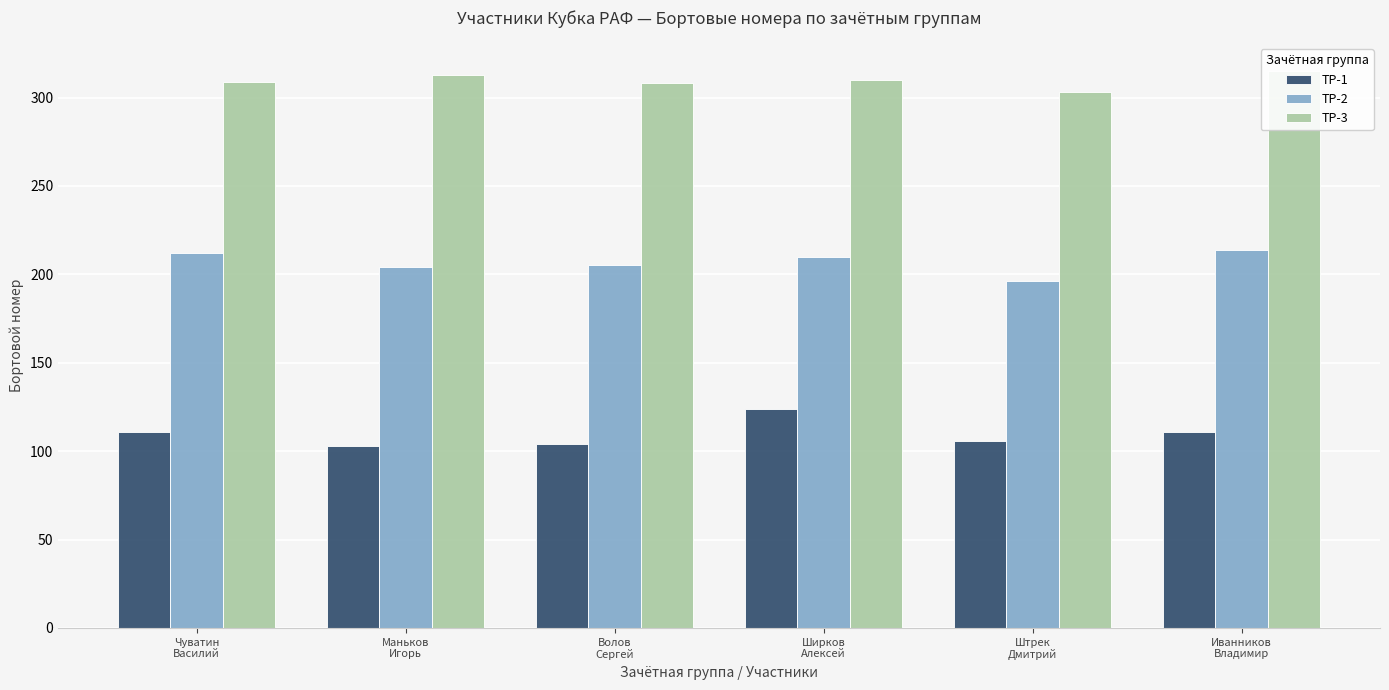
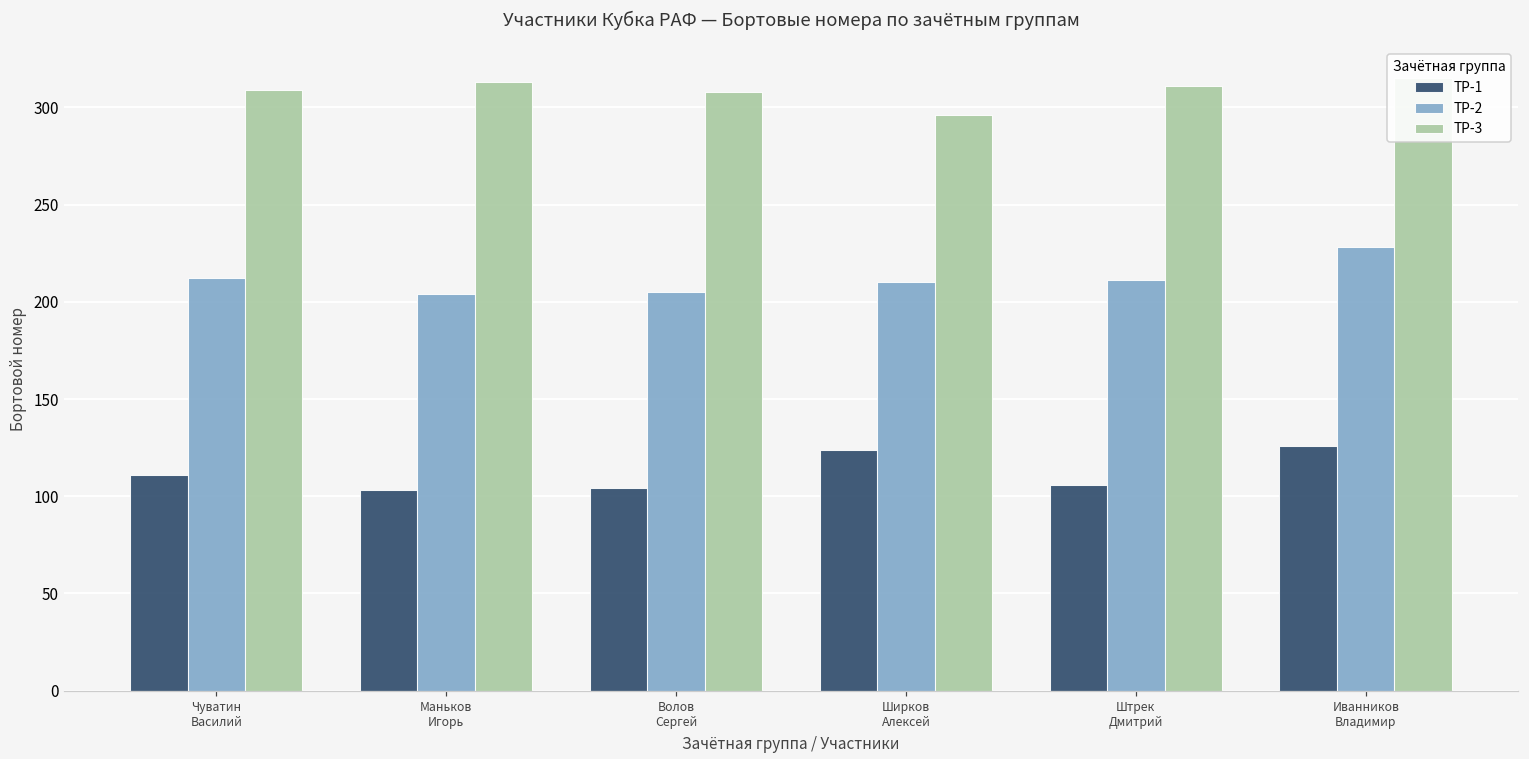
ТР-3, Ширков Алексей: 310 -> 296
ТР-2, Штрек Дмитрий: 196 -> 211
ТР-3, Штрек Дмитрий: 303 -> 311
ТР-1, Иванников Владимир: 111 -> 126
ТР-2, Иванников Владимир: 214 -> 228
